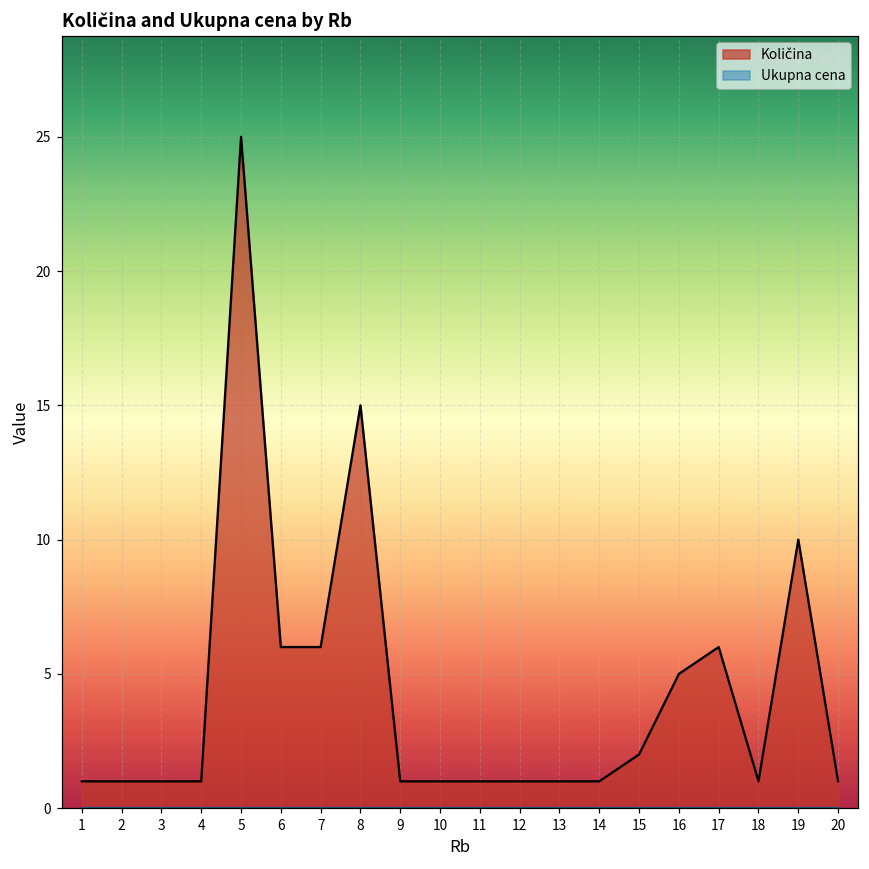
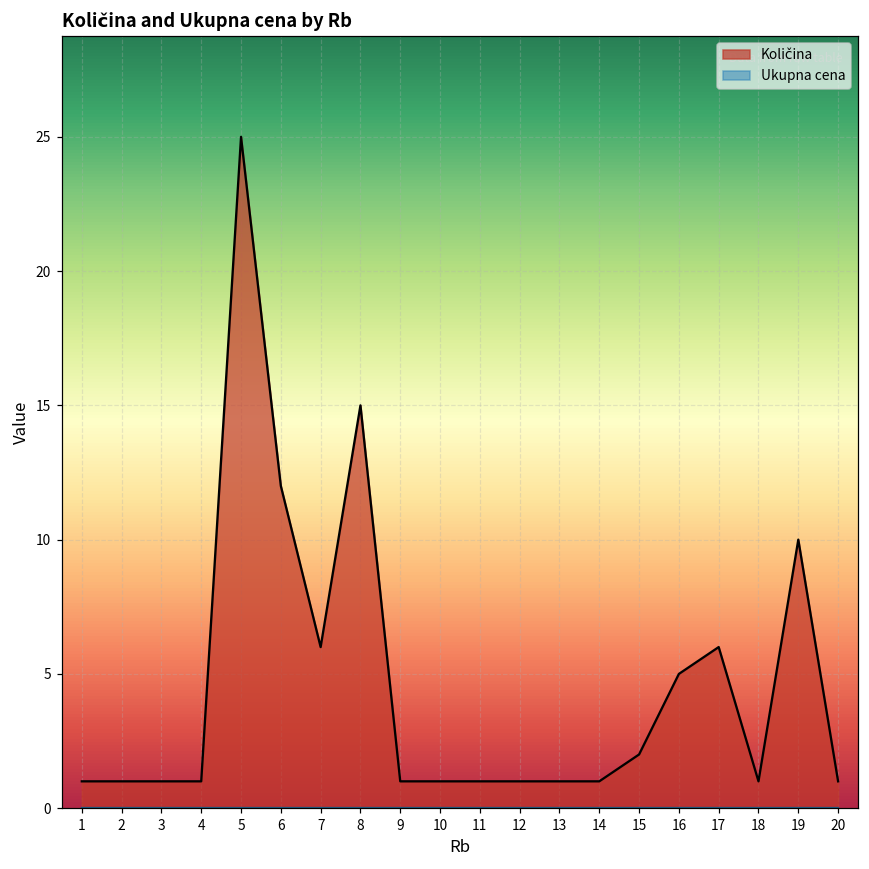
Količina, 6: 6 -> 12
